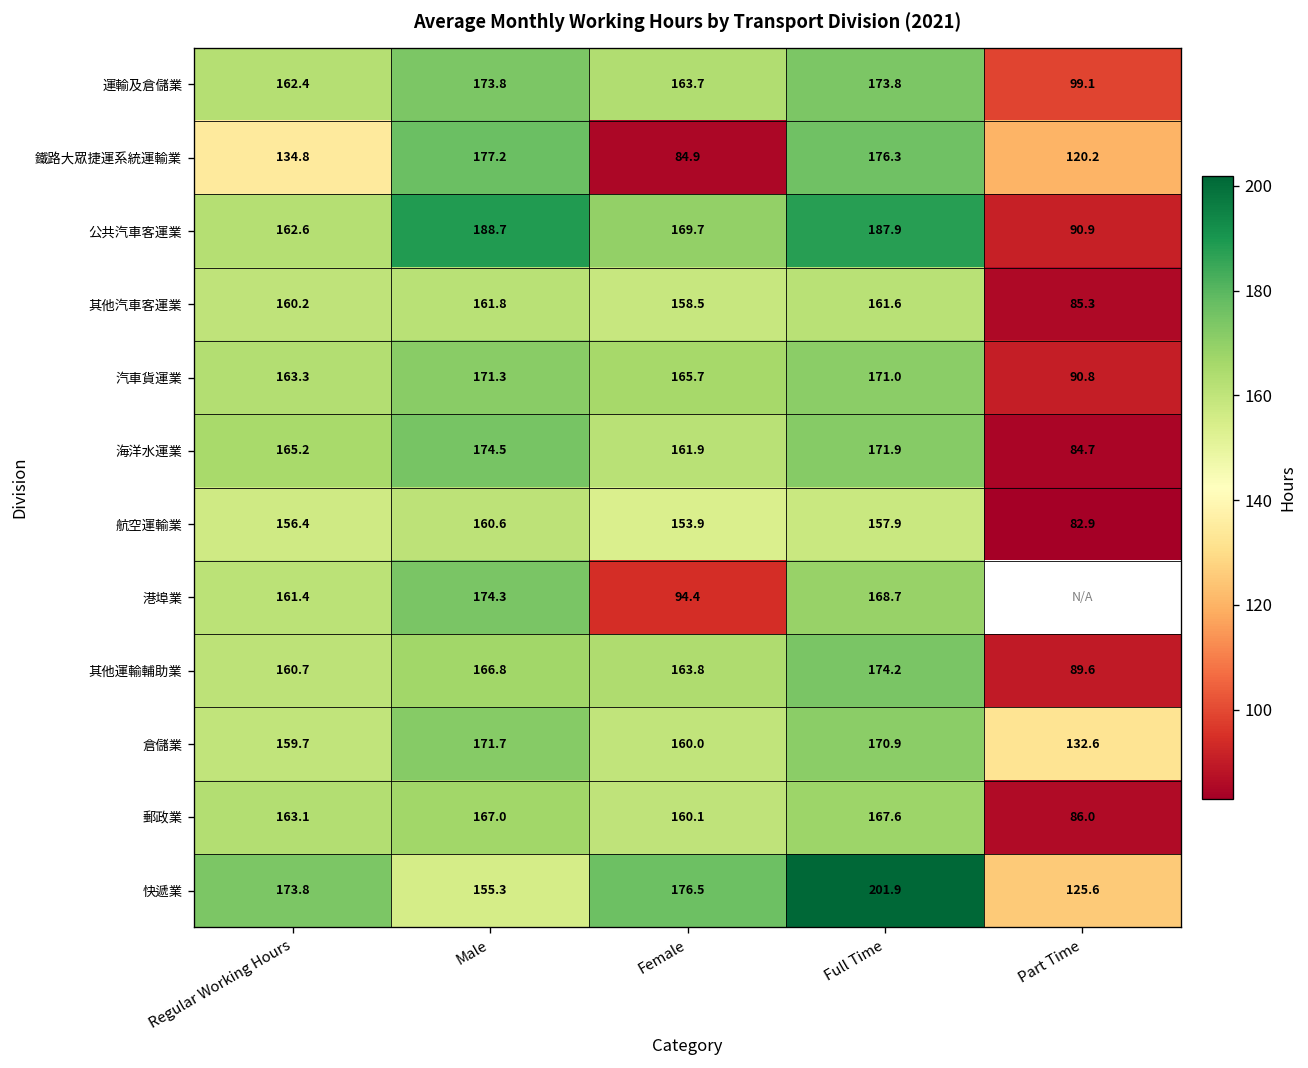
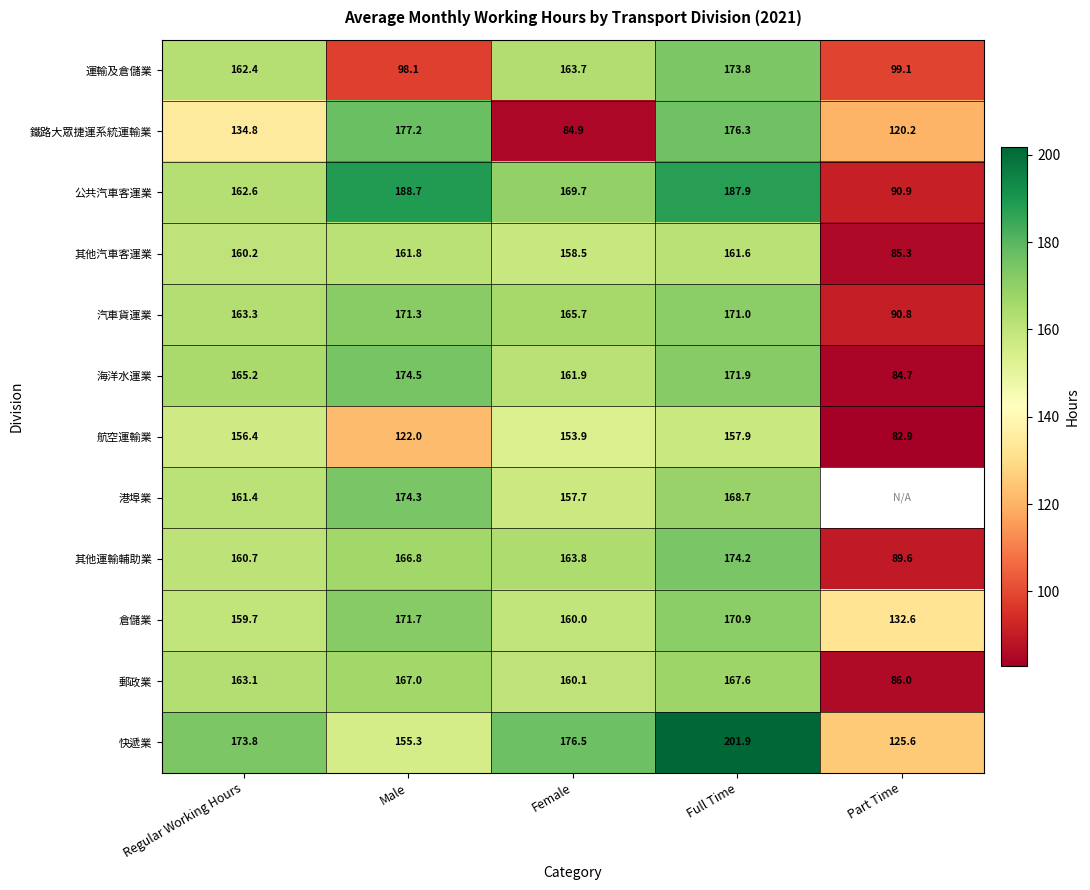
運輸及倉儲業, Male: 173.8 -> 98.1
航空運輸業, Male: 160.6 -> 122.0
港埠業, Female: 94.4 -> 157.7
